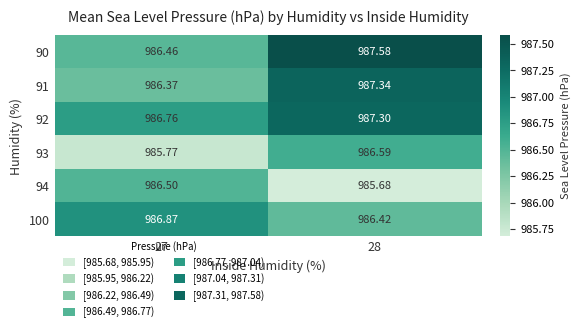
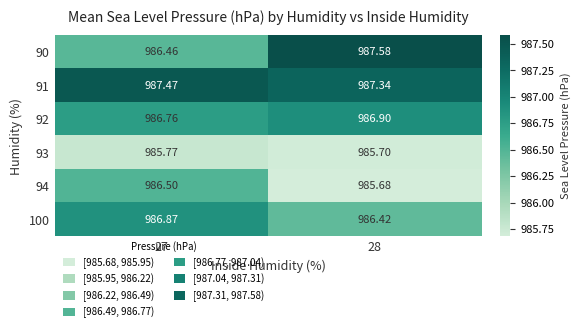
91, 27: 986.37 -> 987.47
92, 28: 987.30 -> 986.90
93, 28: 986.59 -> 985.70
